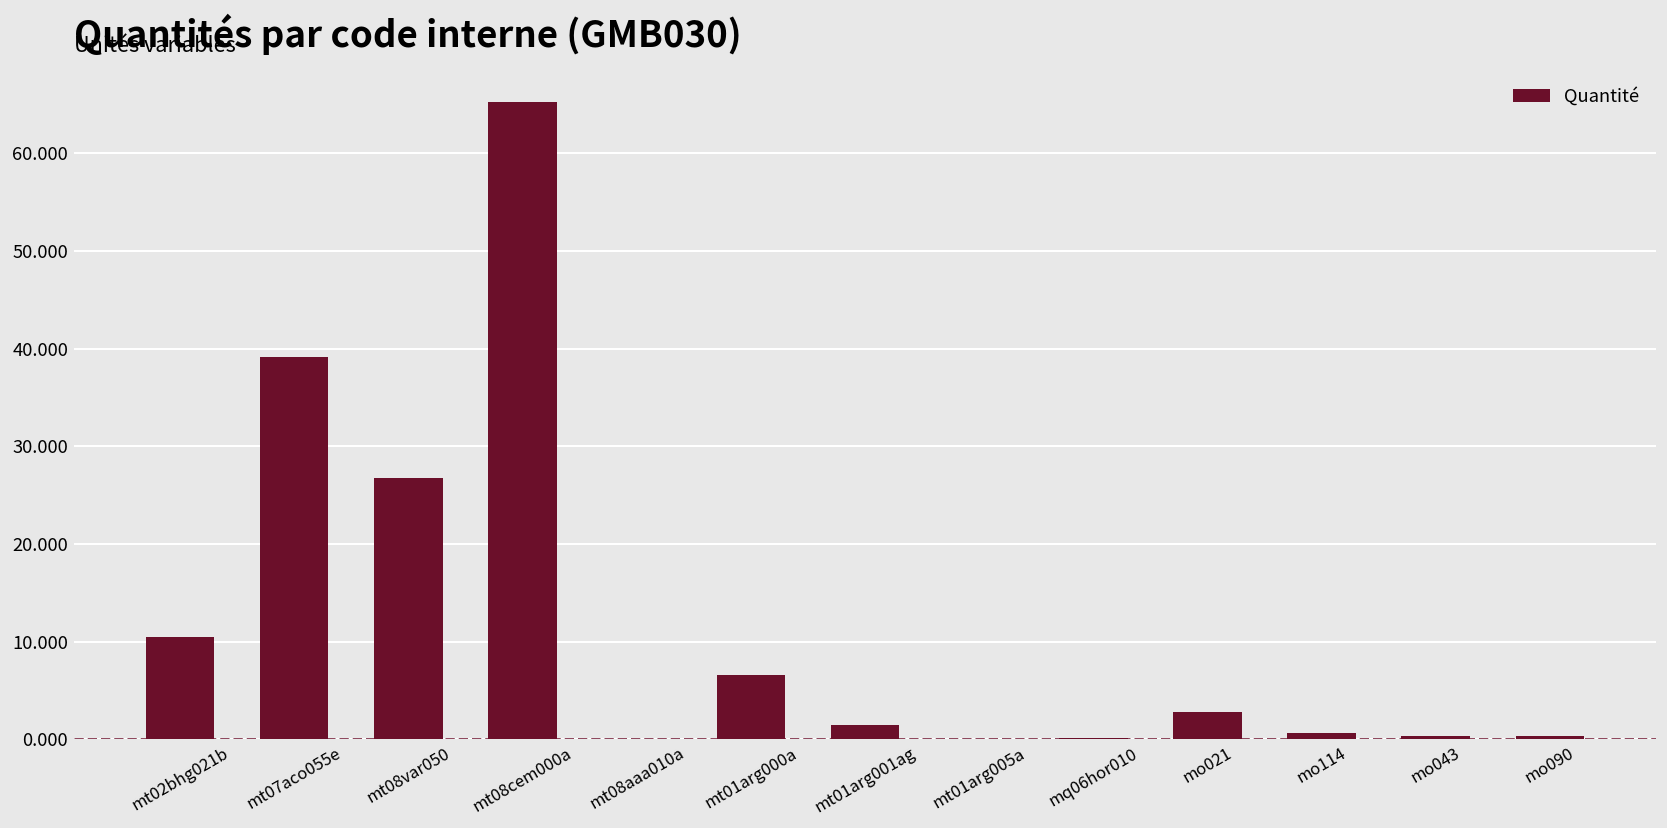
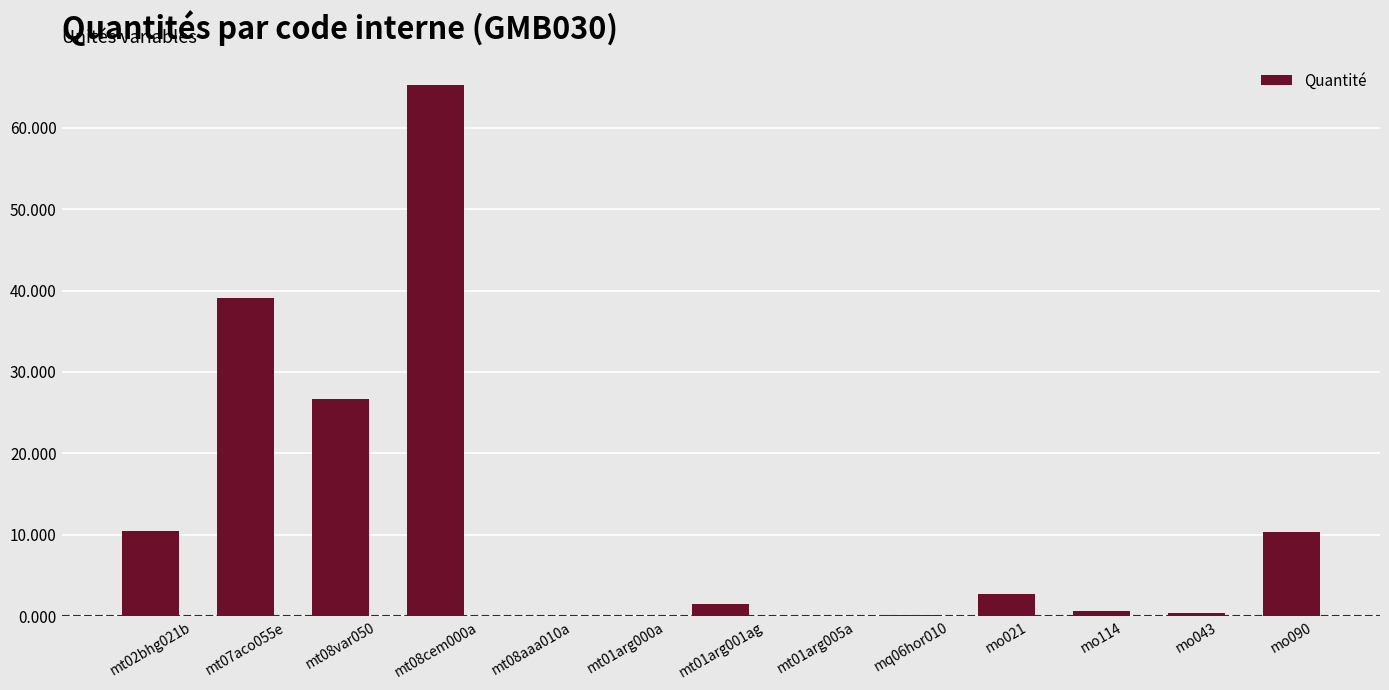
mt01arg000a: 7 -> 0
mo090: 0 -> 10
